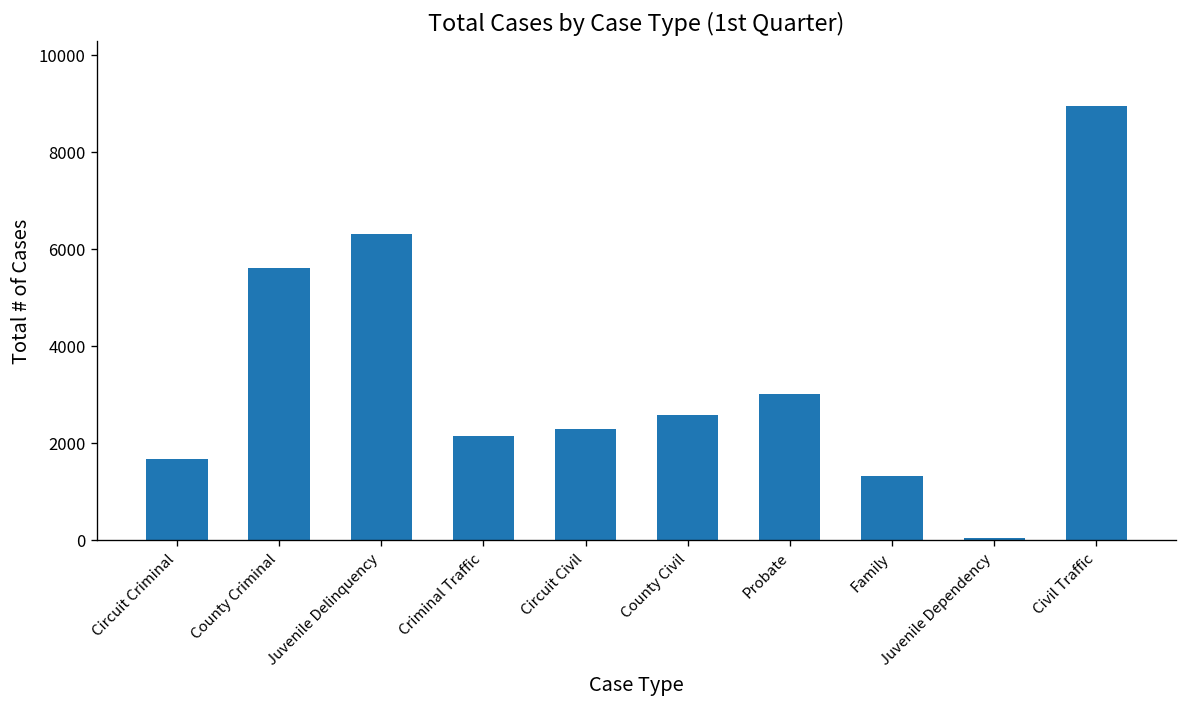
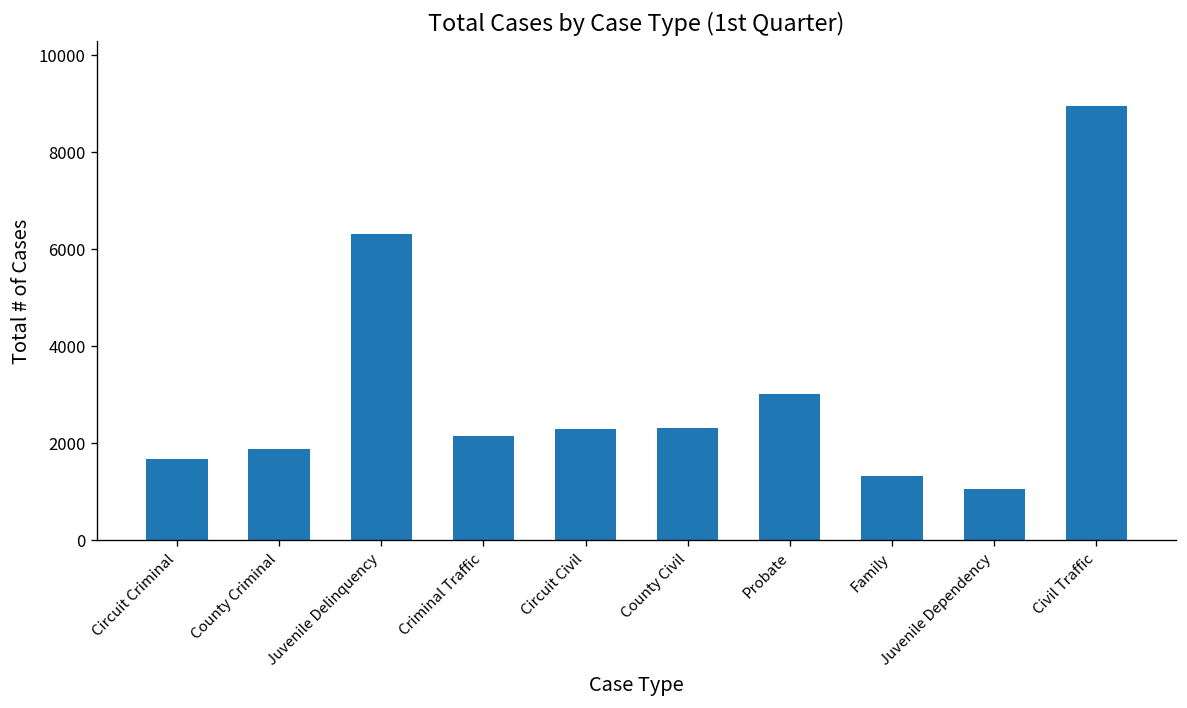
County Criminal: 5600 -> 1900
County Civil: 2600 -> 2300
Juvenile Dependency: 0 -> 1100
